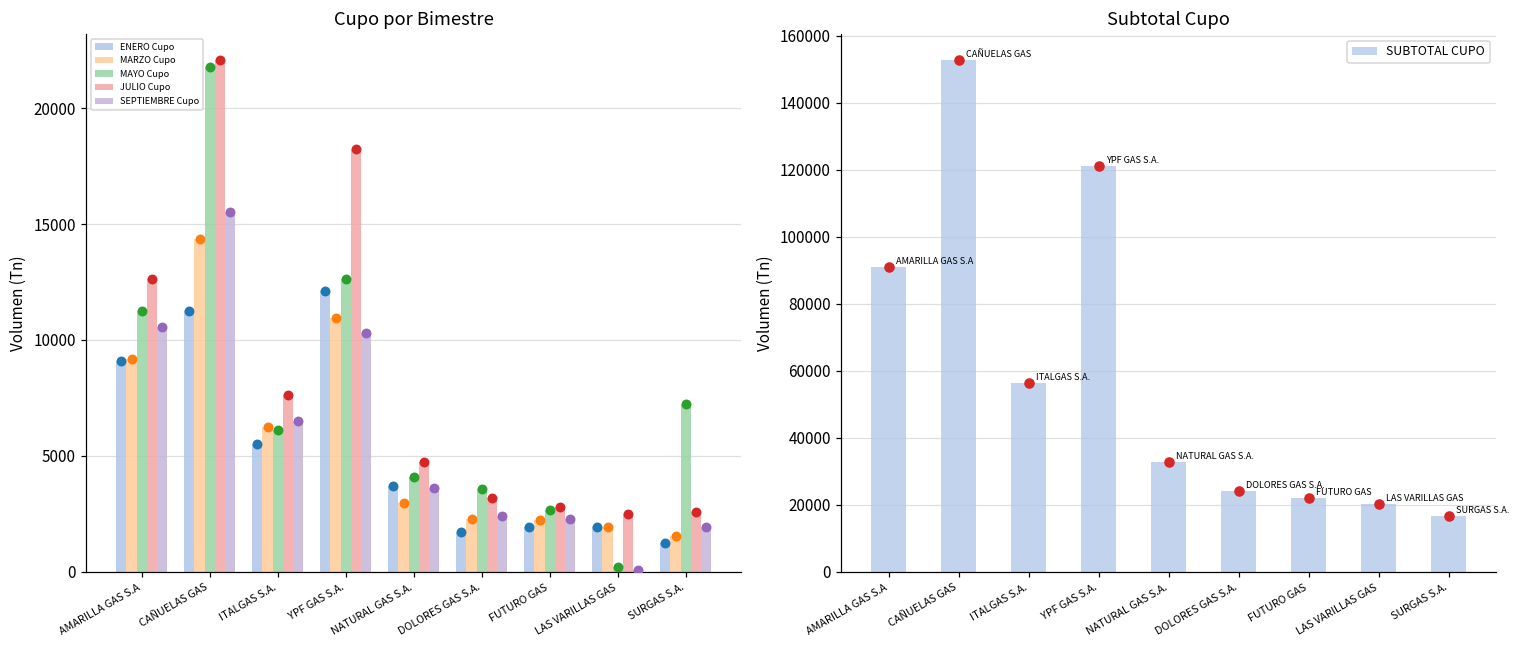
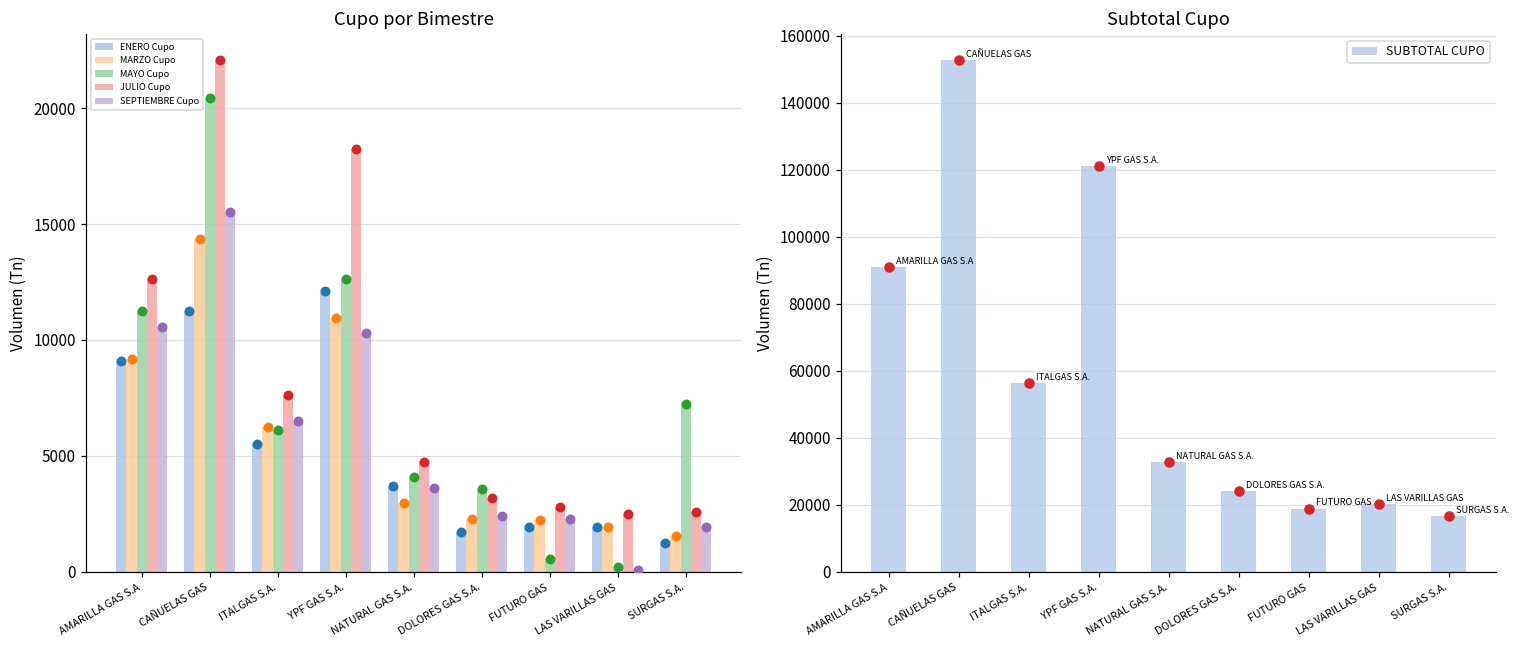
Cupo por Bimestre, MAYO Cupo, CAÑUELAS GAS: 21800 -> 20500
Cupo por Bimestre, MAYO Cupo, FUTURO GAS: 2700 -> 600
Subtotal Cupo, SUBTOTAL CUPO, FUTURO GAS: 22000 -> 19000
